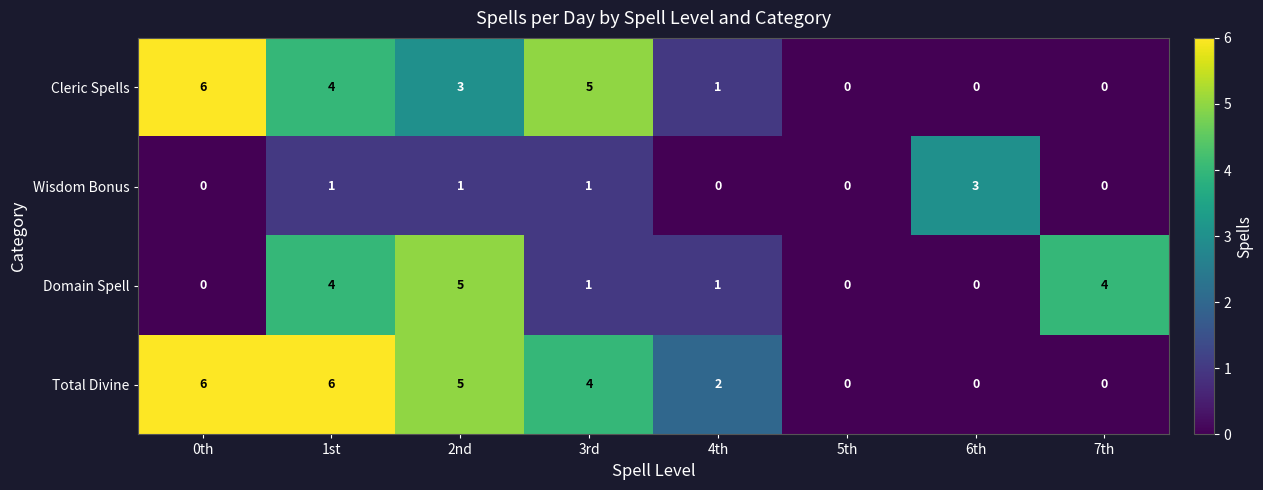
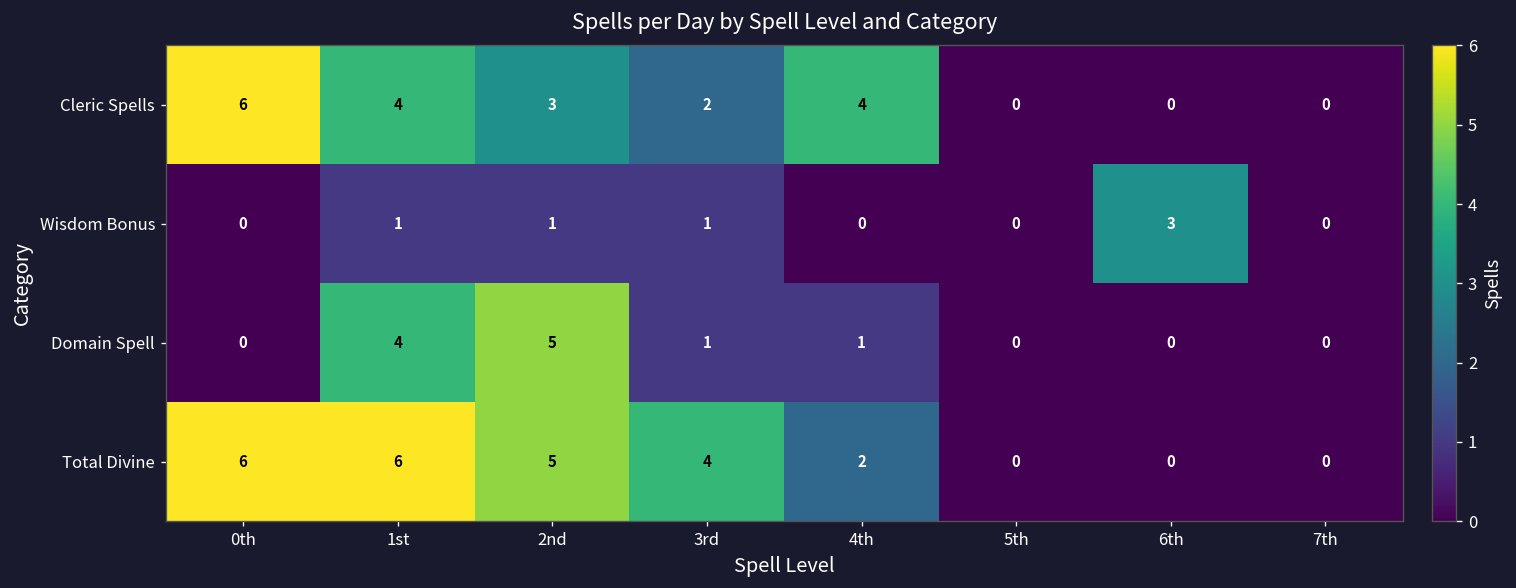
Cleric Spells, 3rd: 5 -> 2
Cleric Spells, 4th: 1 -> 4
Domain Spell, 7th: 4 -> 0
